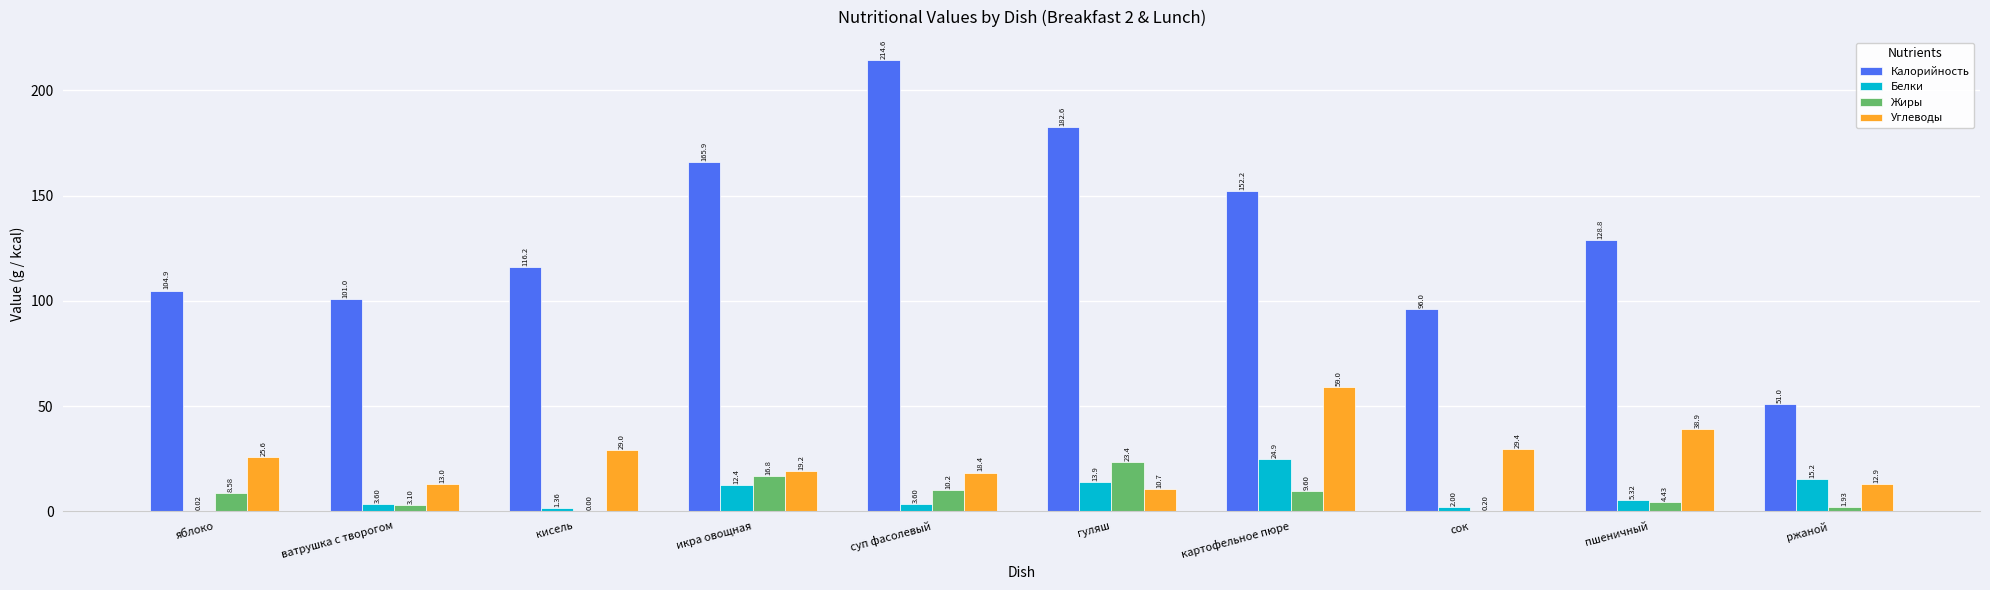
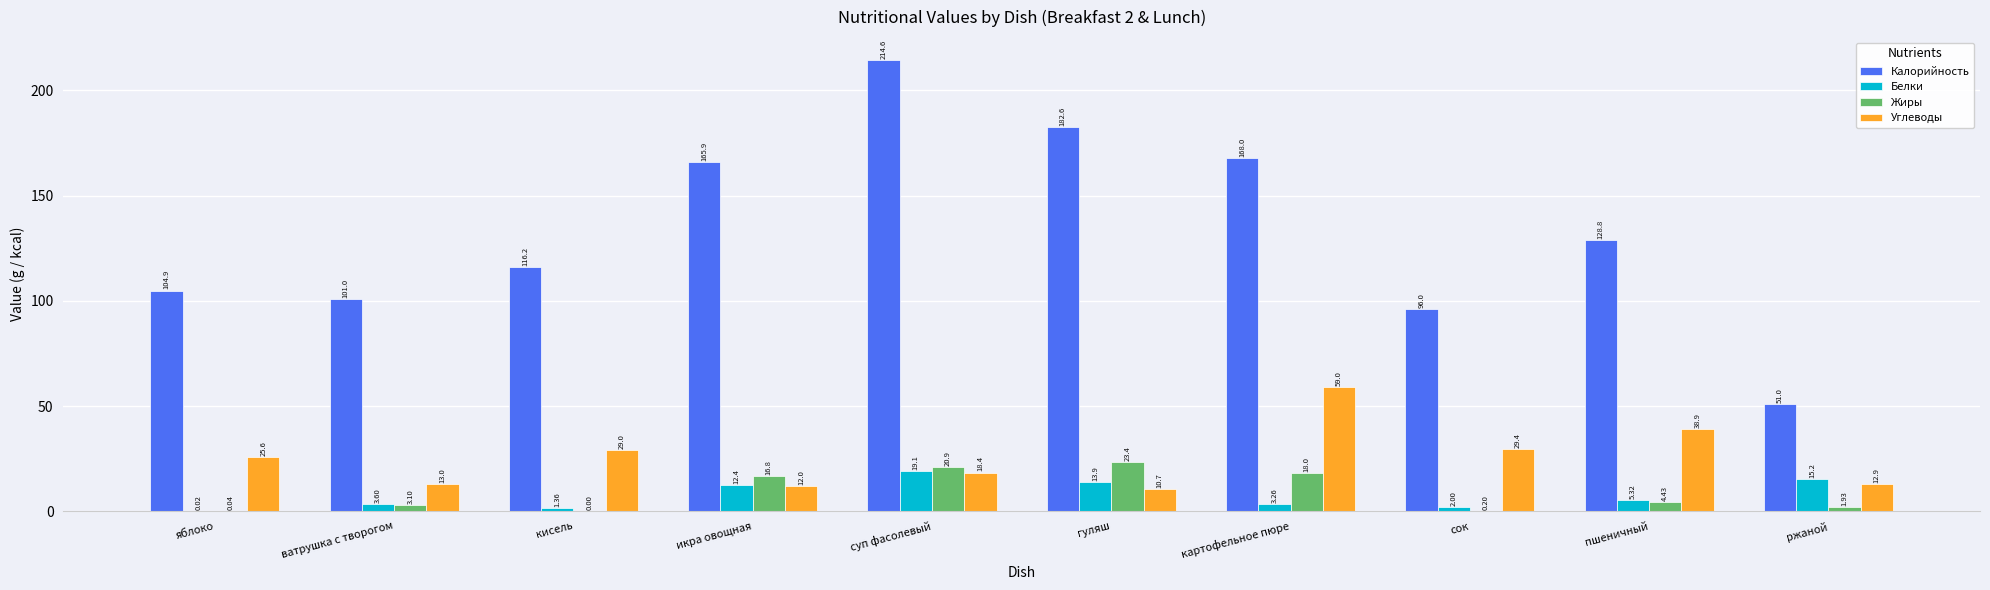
Жиры, яблоко: 8.58 -> 0.04
Углеводы, икра овощная: 19.2 -> 12.0
Белки, суп фасолевый: 3.60 -> 19.1
Жиры, суп фасолевый: 10.2 -> 20.9
Калорийность, картофельное пюре: 152.2 -> 168.0
Белки, картофельное пюре: 24.9 -> 3.26
Жиры, картофельное пюре: 9.60 -> 18.0
